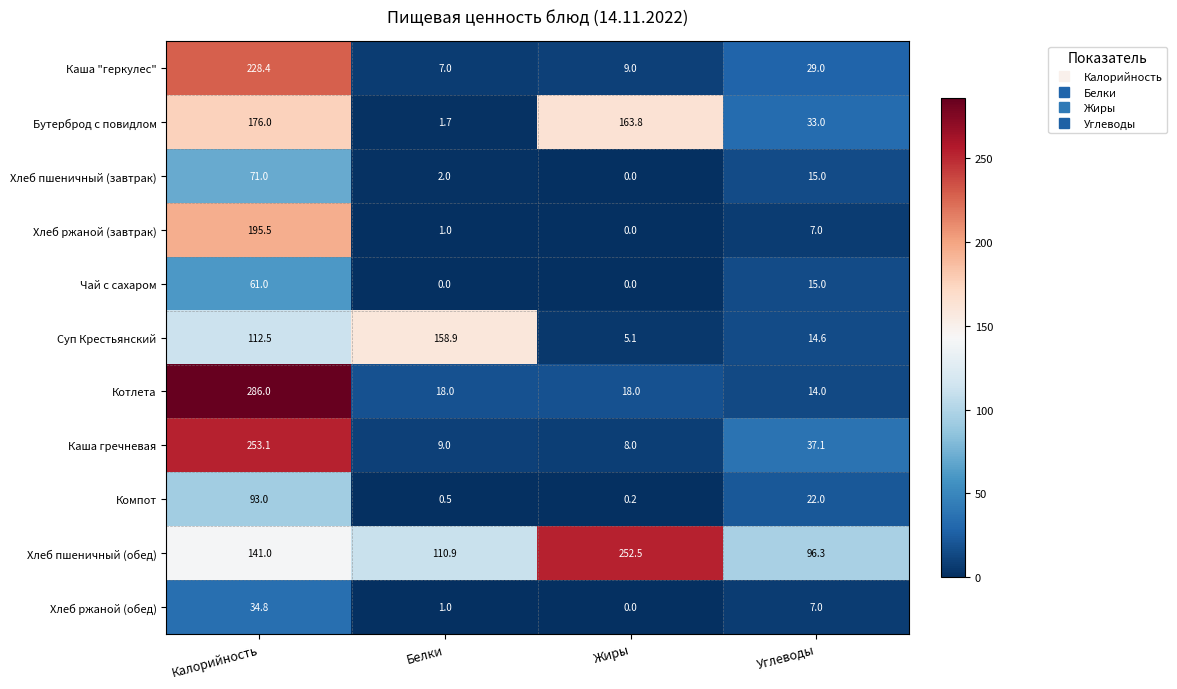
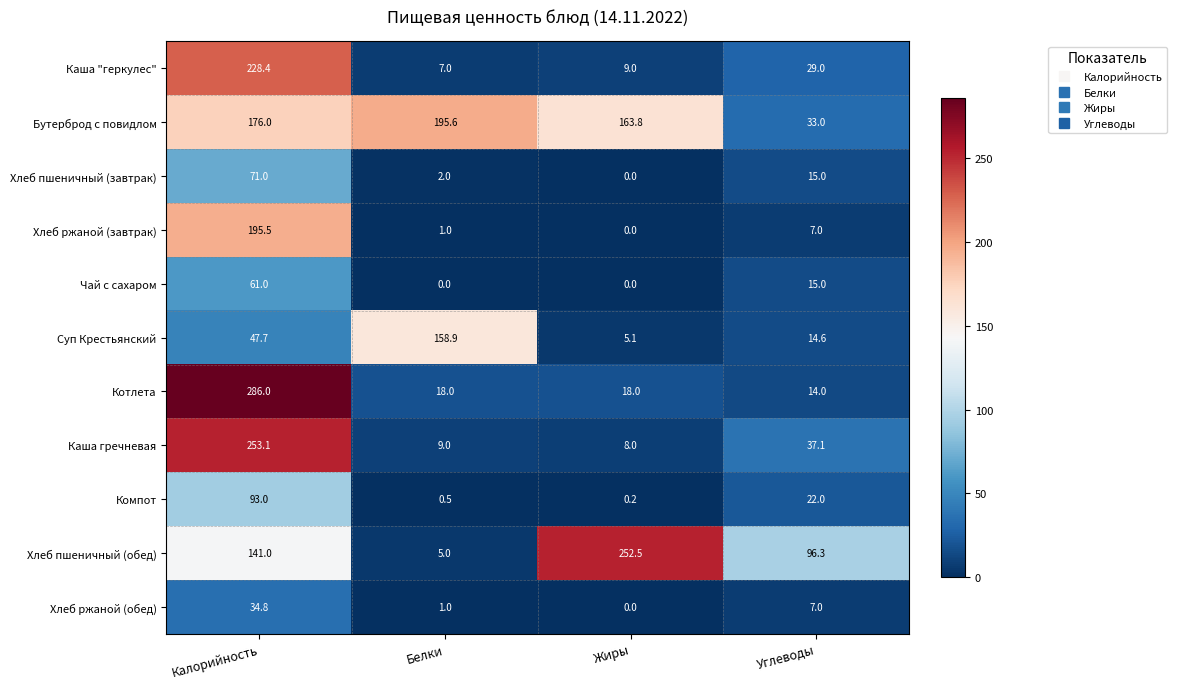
Бутерброд с повидлом, Белки: 1.7 -> 195.6
Суп Крестьянский, Калорийность: 112.5 -> 47.7
Хлеб пшеничный (обед), Белки: 110.9 -> 5.0
